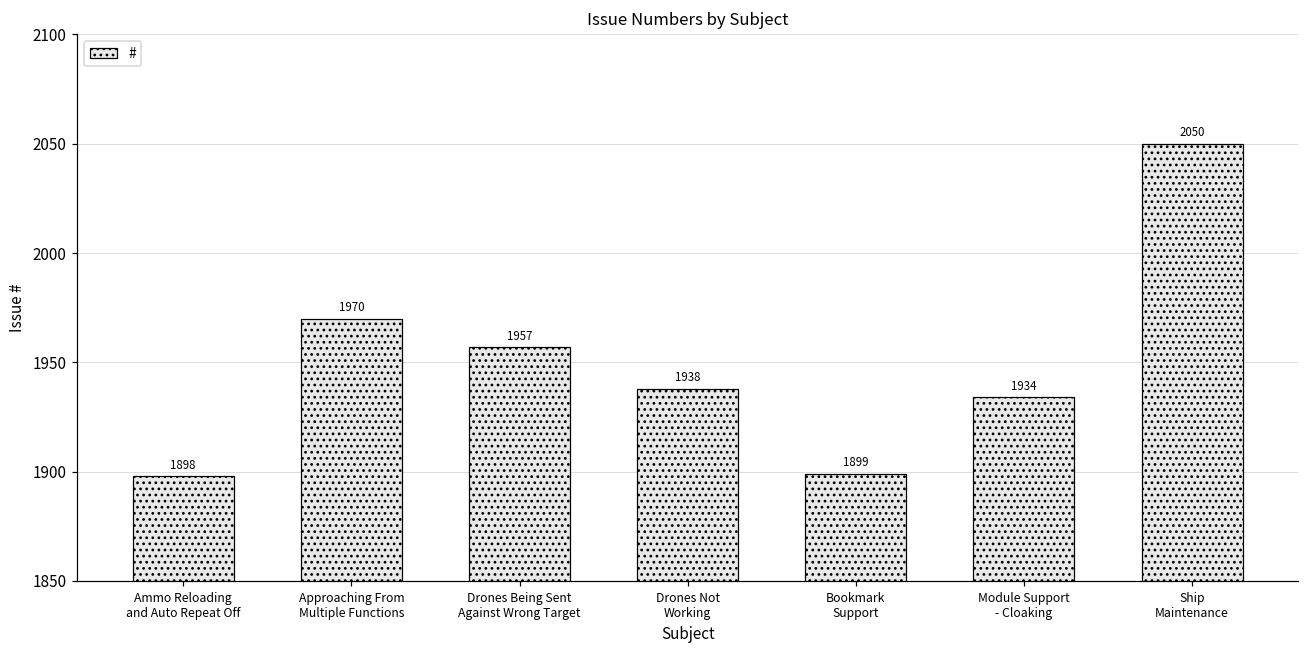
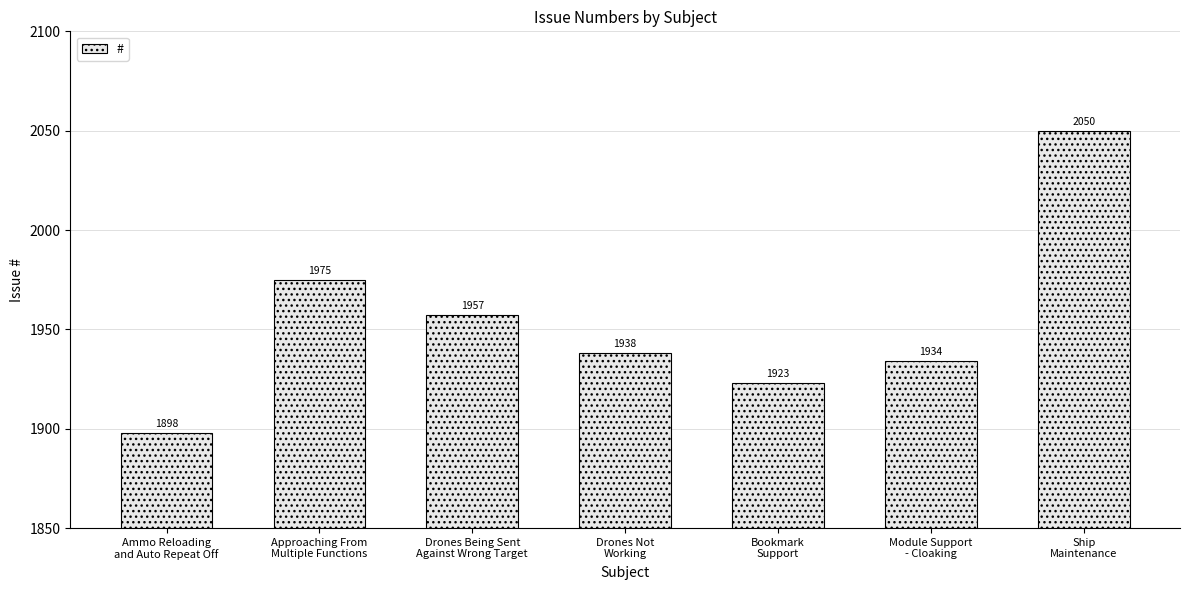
Approaching From Multiple Functions: 1970 -> 1975
Bookmark Support: 1899 -> 1923
